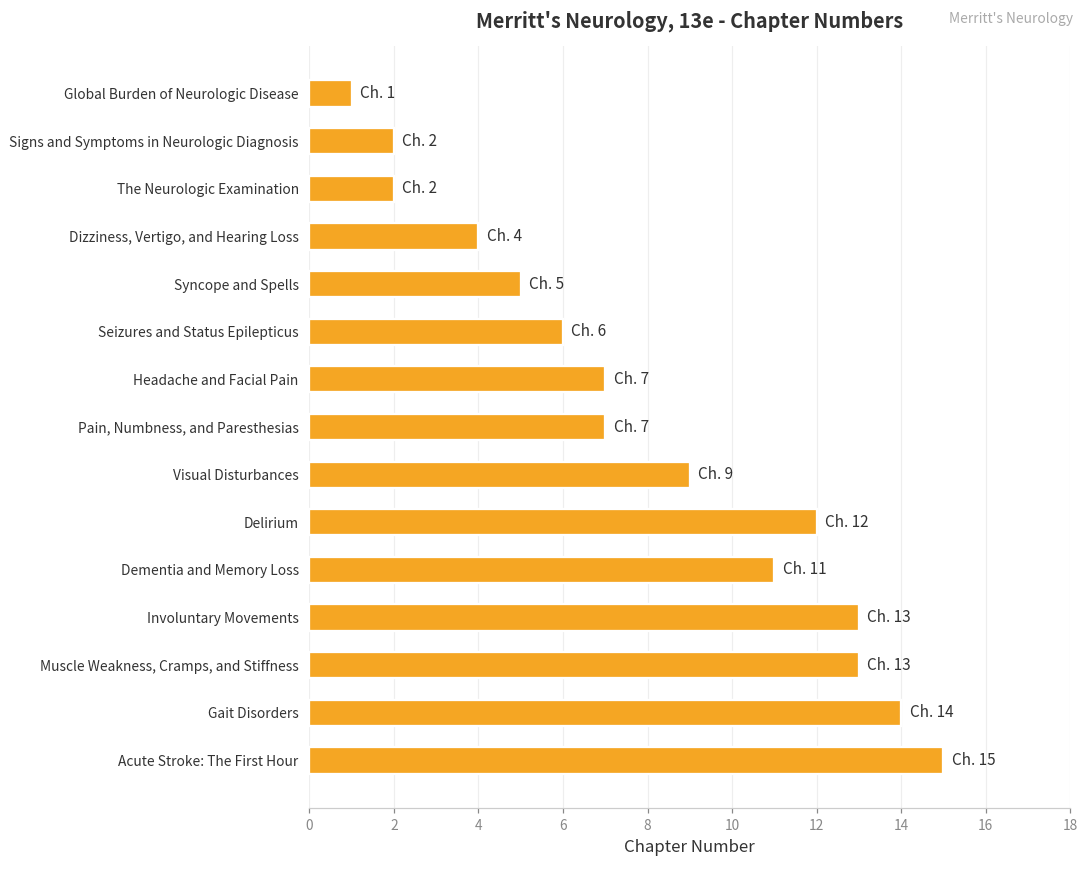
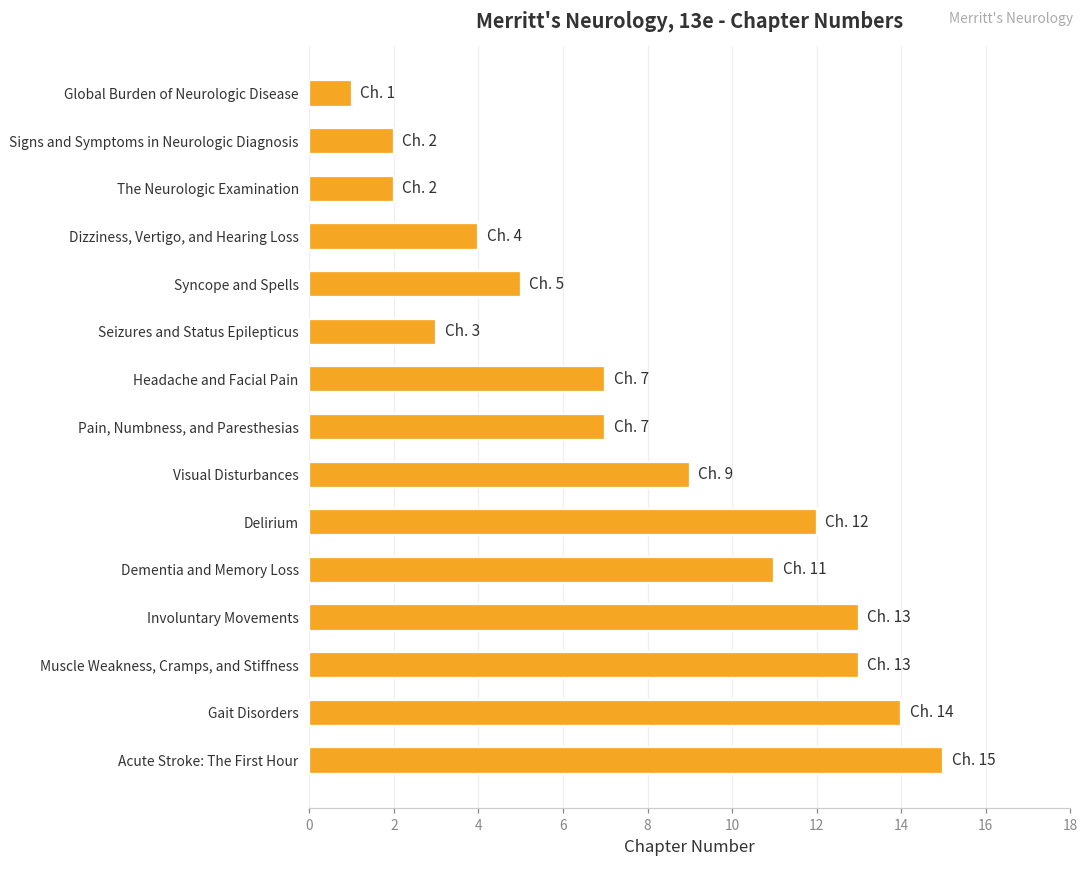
Seizures and Status Epilepticus: 6 -> 3
